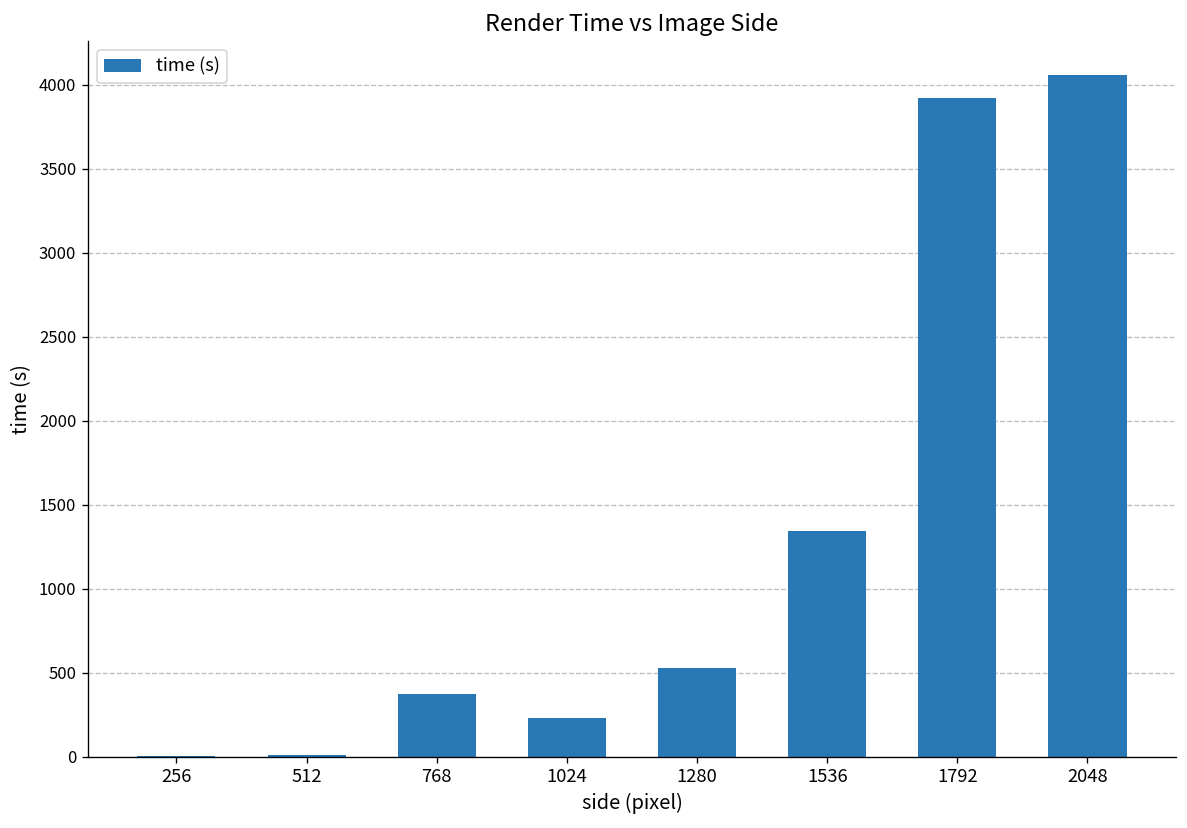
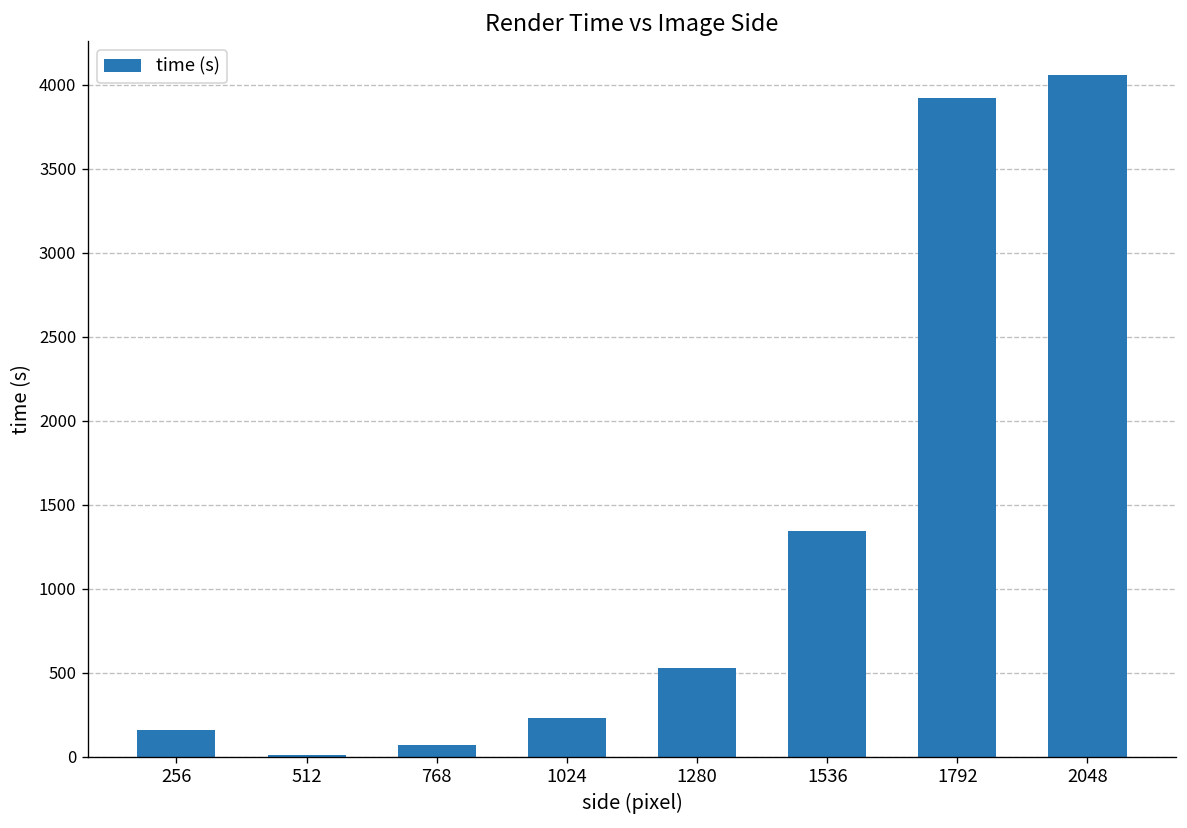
256: 0 -> 160
768: 380 -> 70
